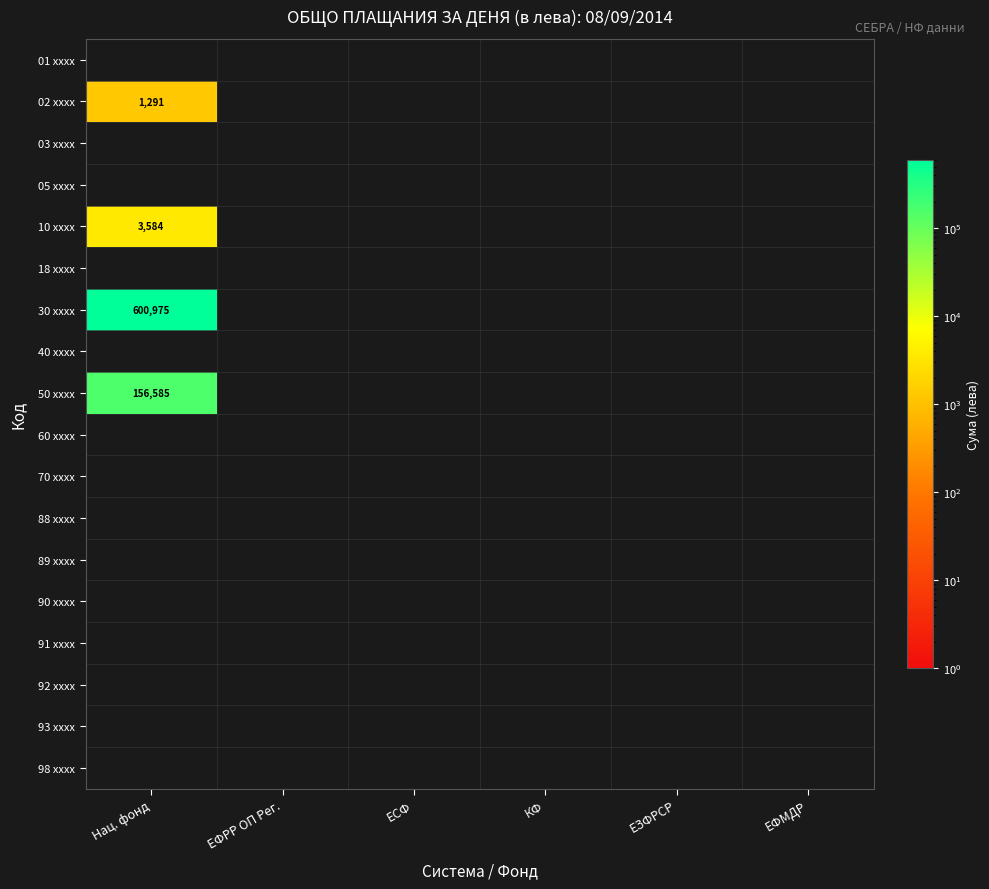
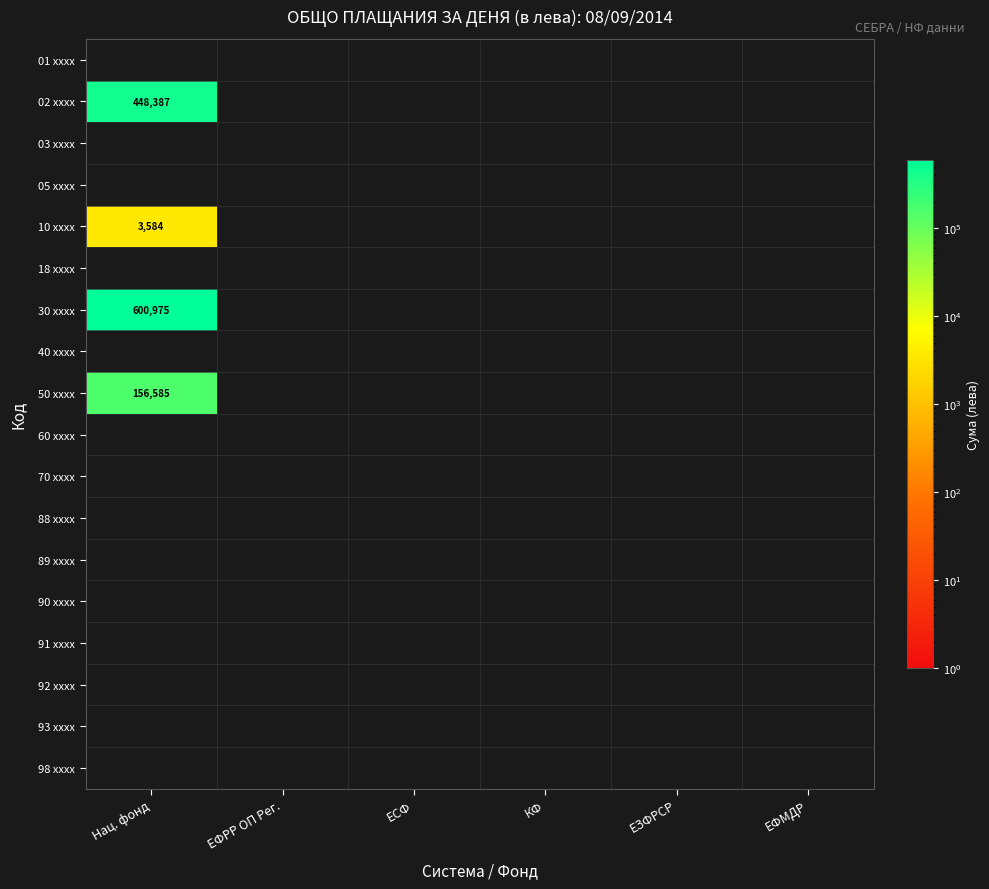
02 xxxx, Нац. фонд: 1,291 -> 448,387
